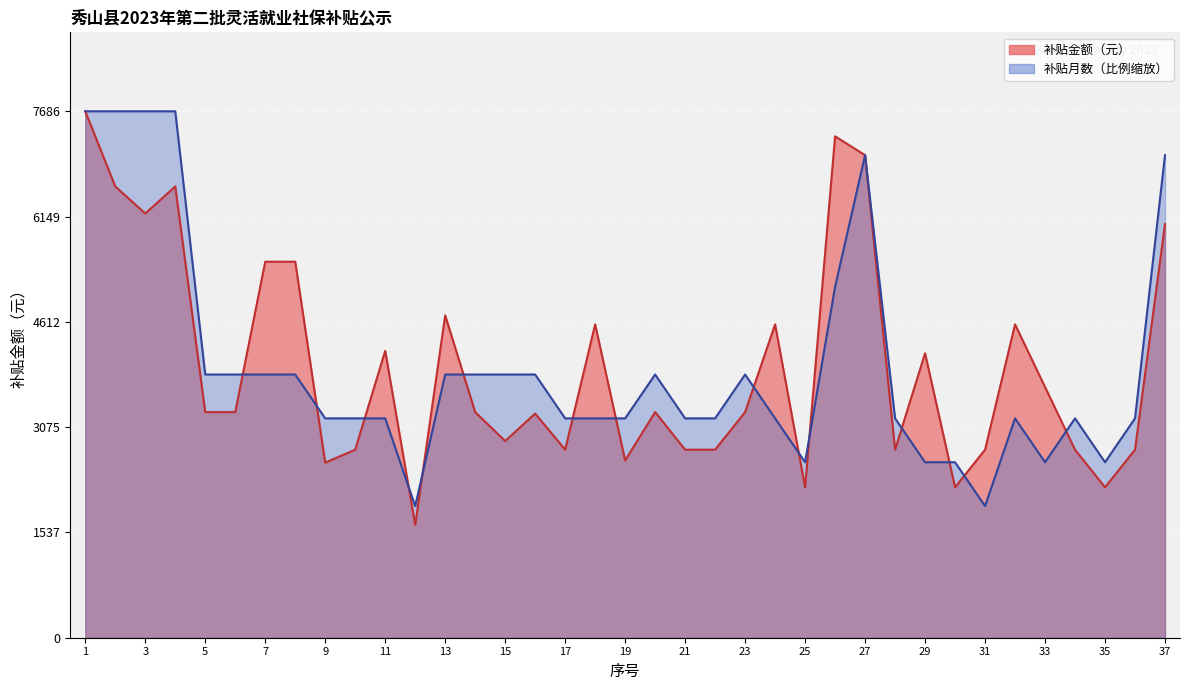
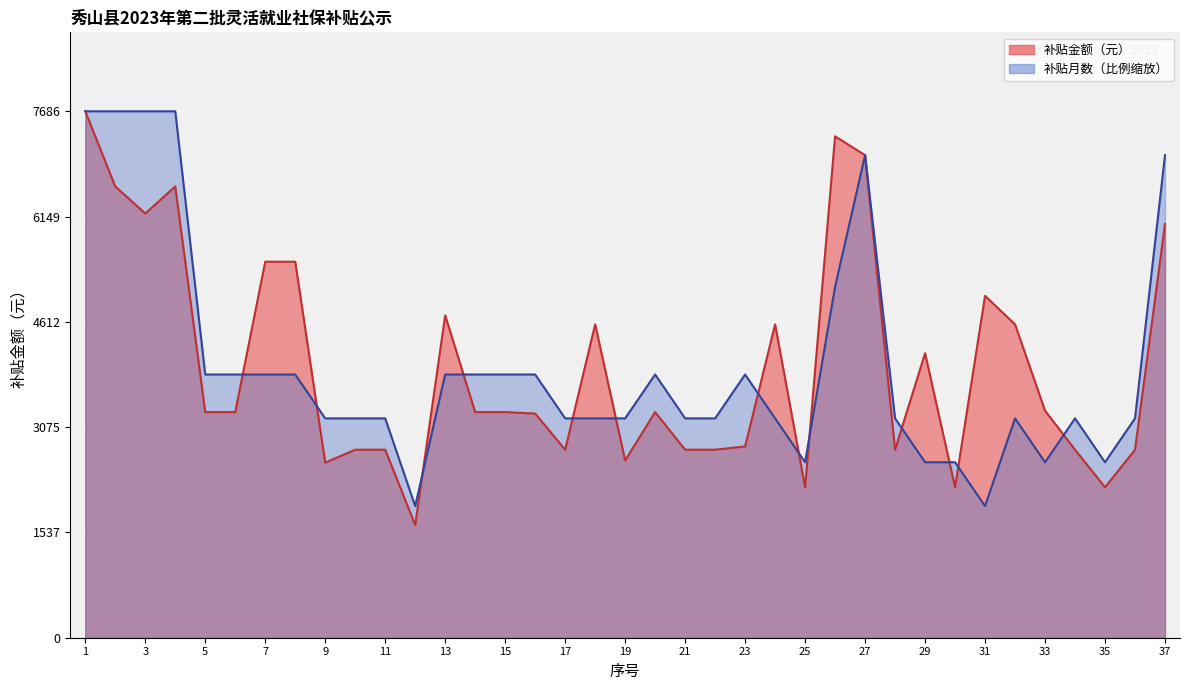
补贴金额（元）, 11: 4200 -> 2700
补贴金额（元）, 15: 2900 -> 3300
补贴金额（元）, 23: 3300 -> 2800
补贴金额（元）, 31: 2700 -> 5000
补贴金额（元）, 33: 3700 -> 3300
